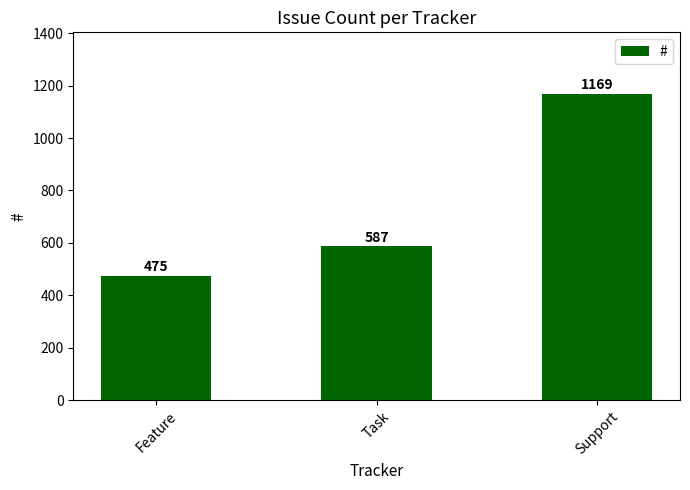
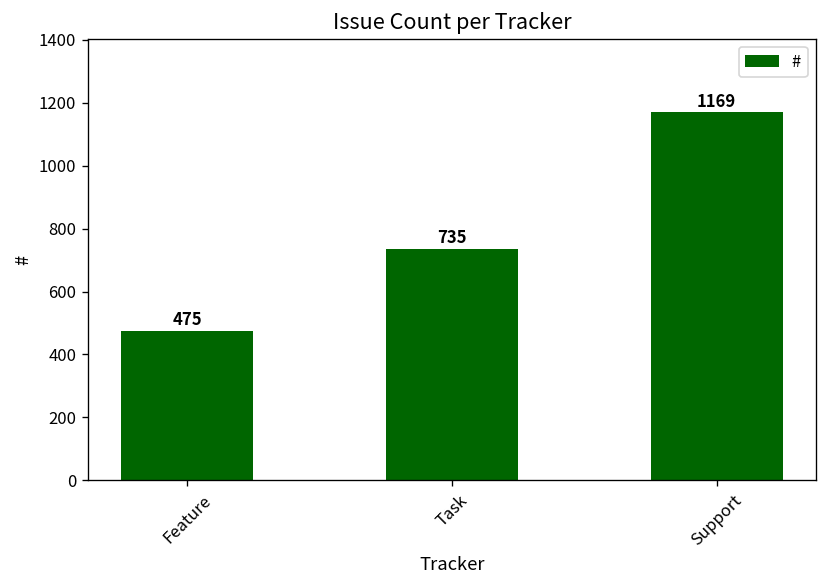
Task: 587 -> 735
